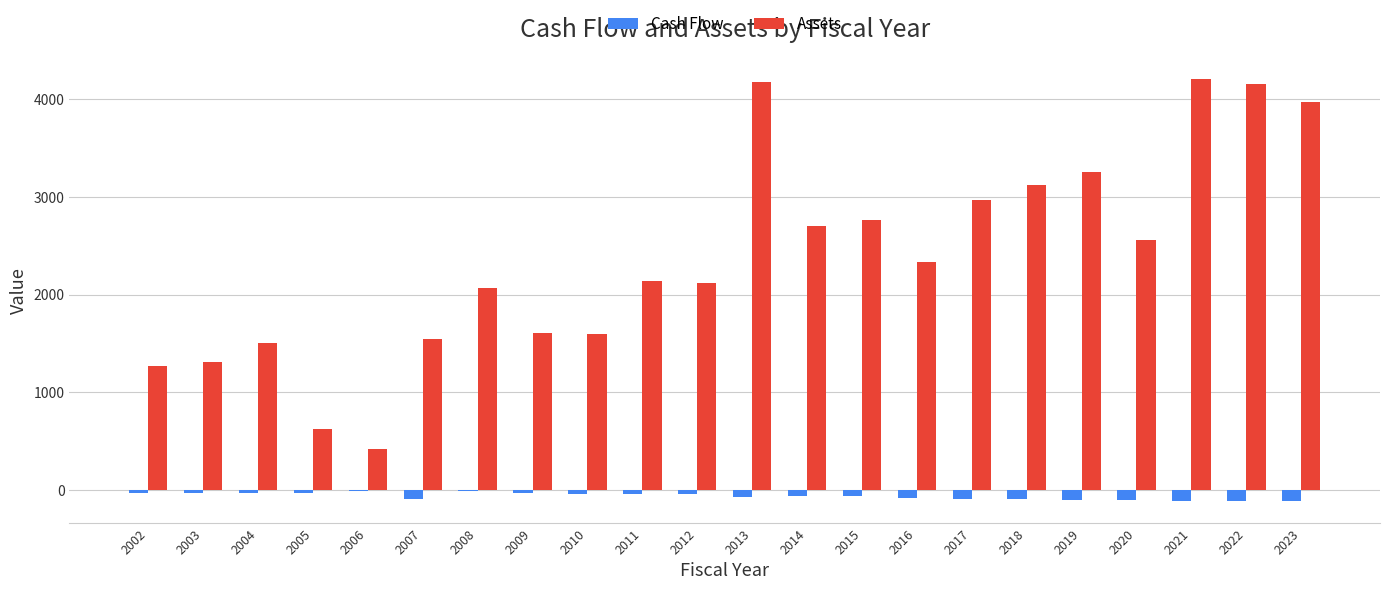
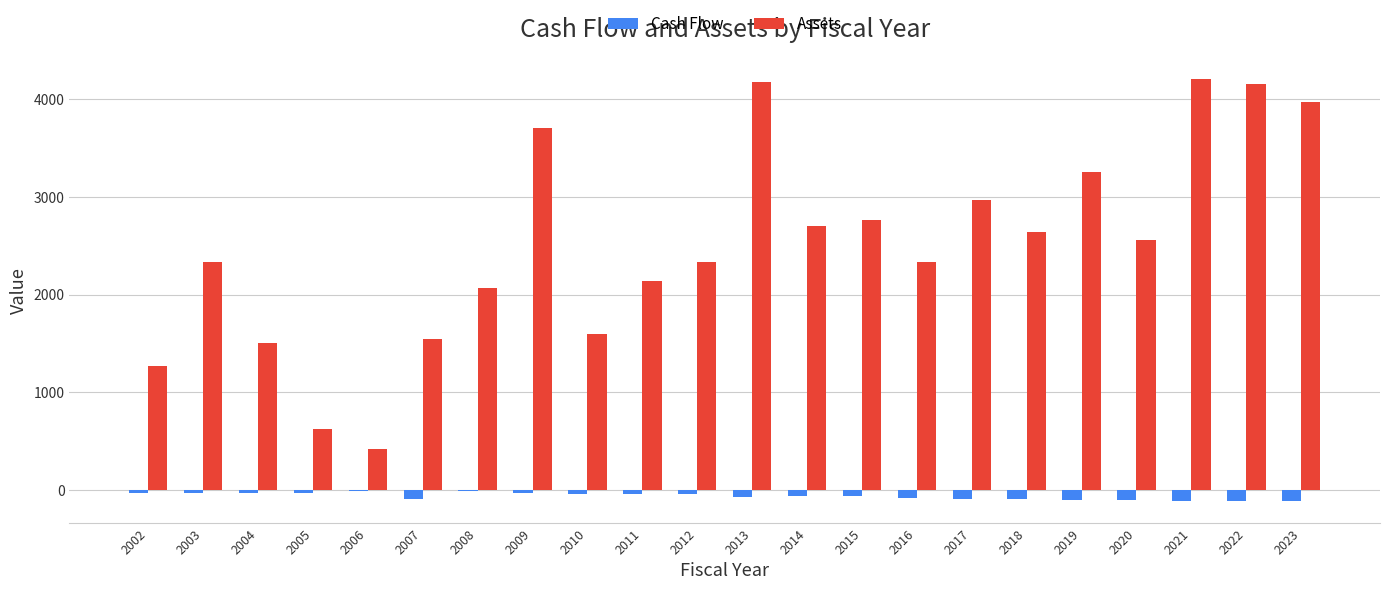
Assets, 2003: 1300 -> 2300
Assets, 2009: 1600 -> 3700
Assets, 2012: 2100 -> 2300
Assets, 2018: 3100 -> 2600
